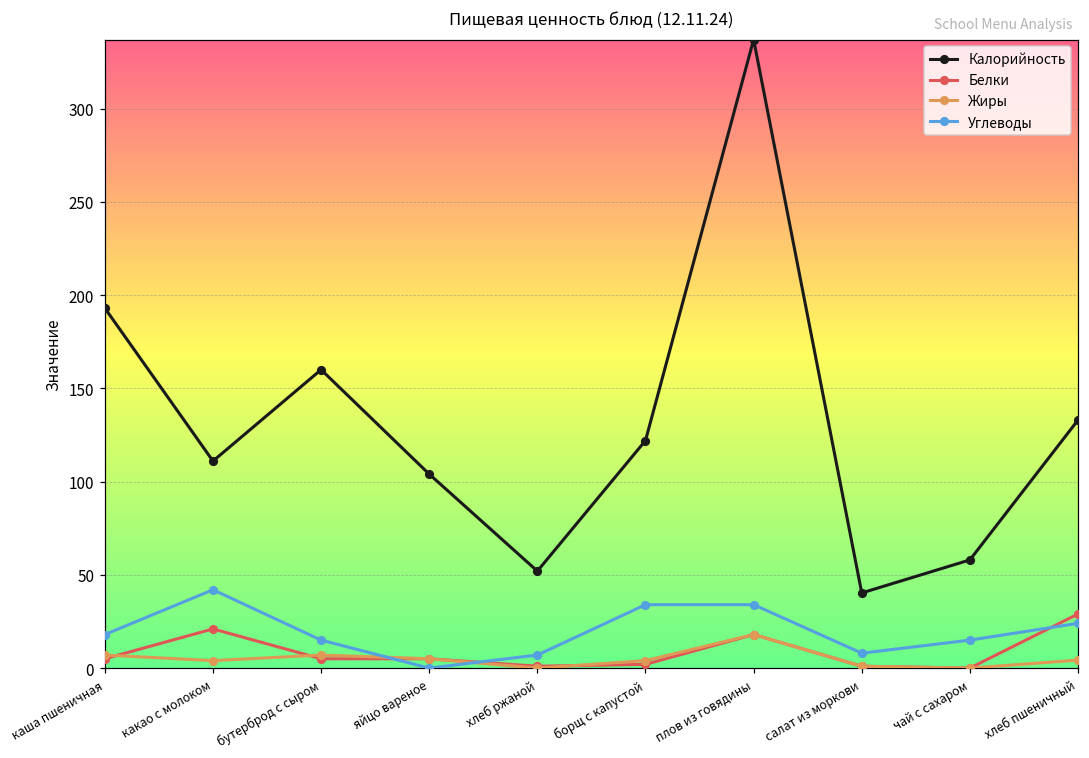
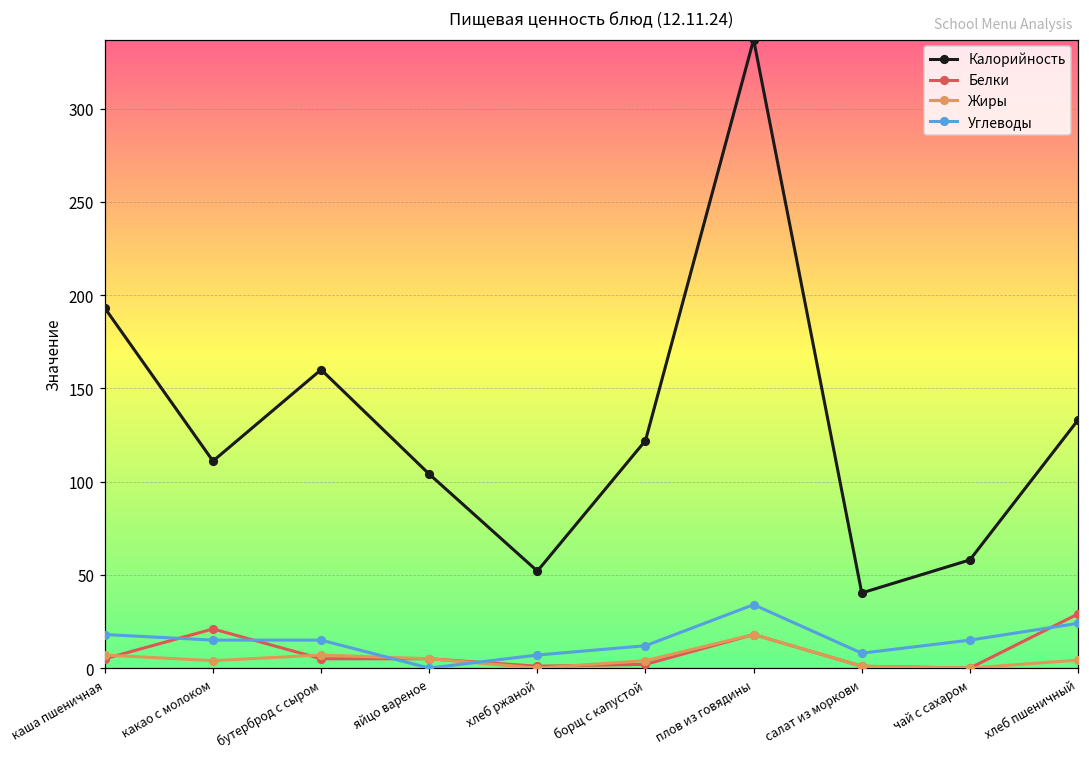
Углеводы, какао с молоком: 42 -> 15
Углеводы, борщ с капустой: 34 -> 12
